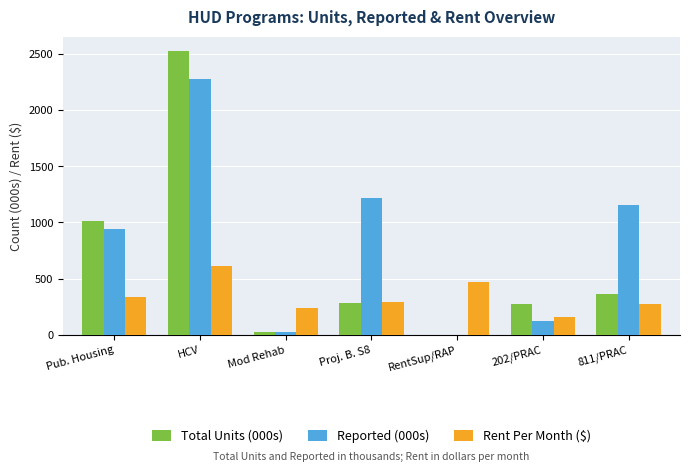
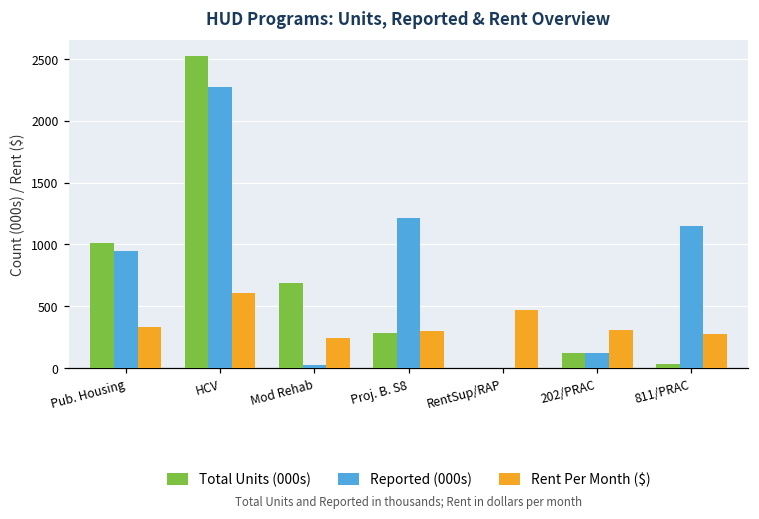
Total Units (000s), Mod Rehab: 20 -> 680
Total Units (000s), 202/PRAC: 270 -> 130
Rent Per Month ($), 202/PRAC: 160 -> 300
Total Units (000s), 811/PRAC: 360 -> 30
